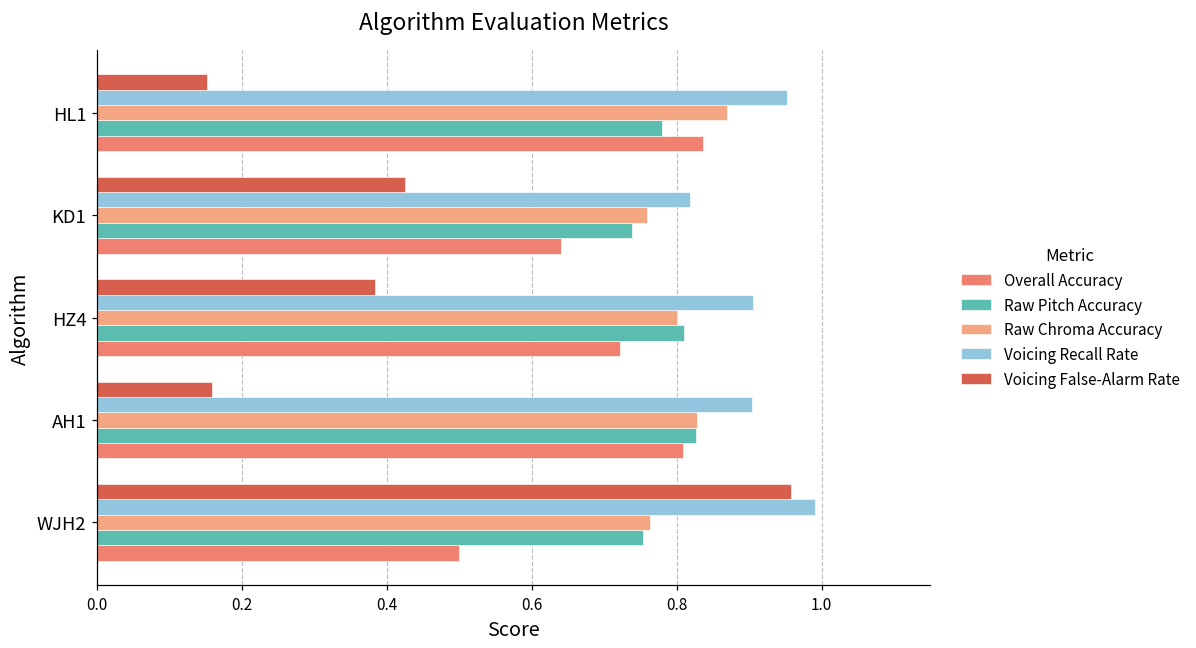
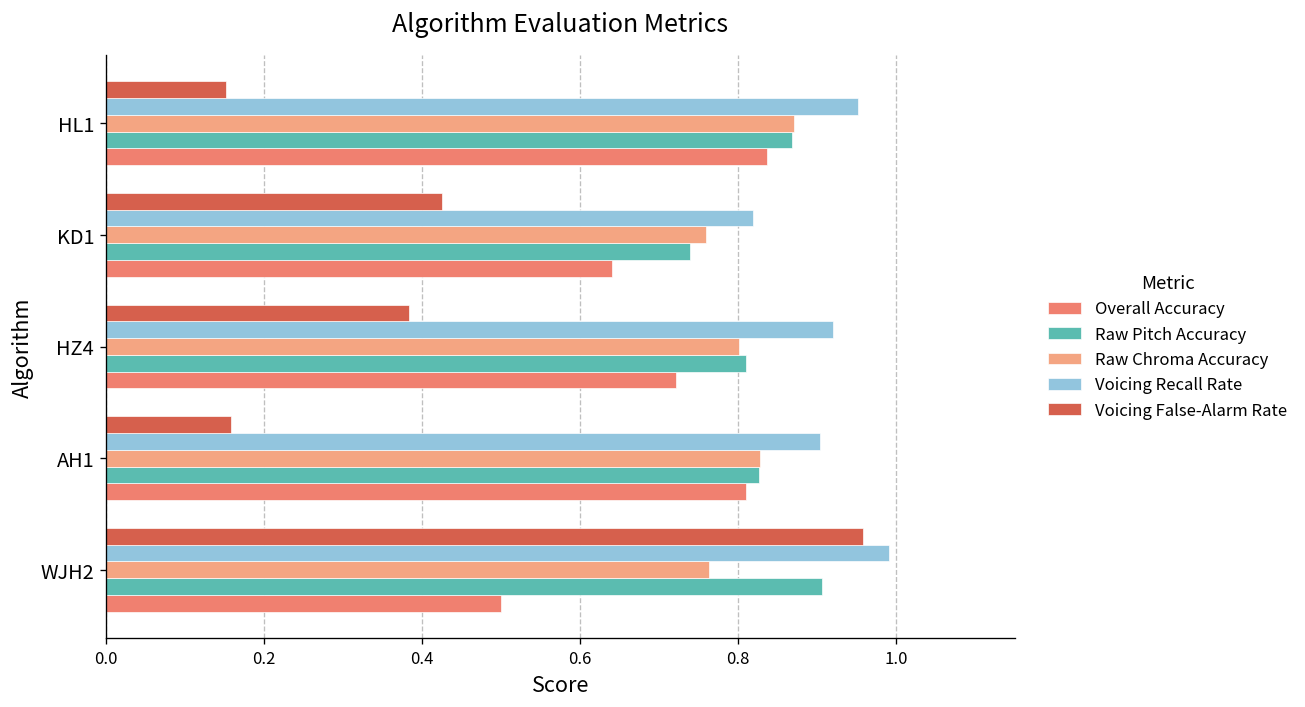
Raw Pitch Accuracy, HL1: 0.78 -> 0.87
Voicing Recall Rate, HZ4: 0.90 -> 0.92
Raw Pitch Accuracy, WJH2: 0.75 -> 0.91
